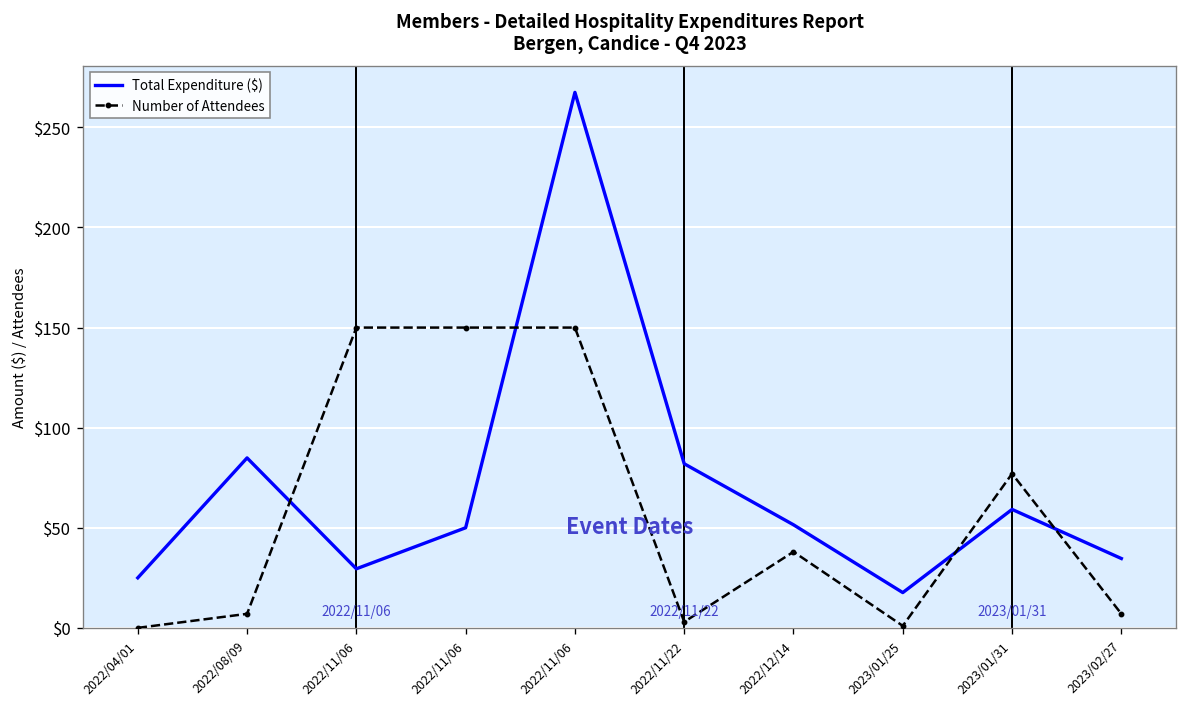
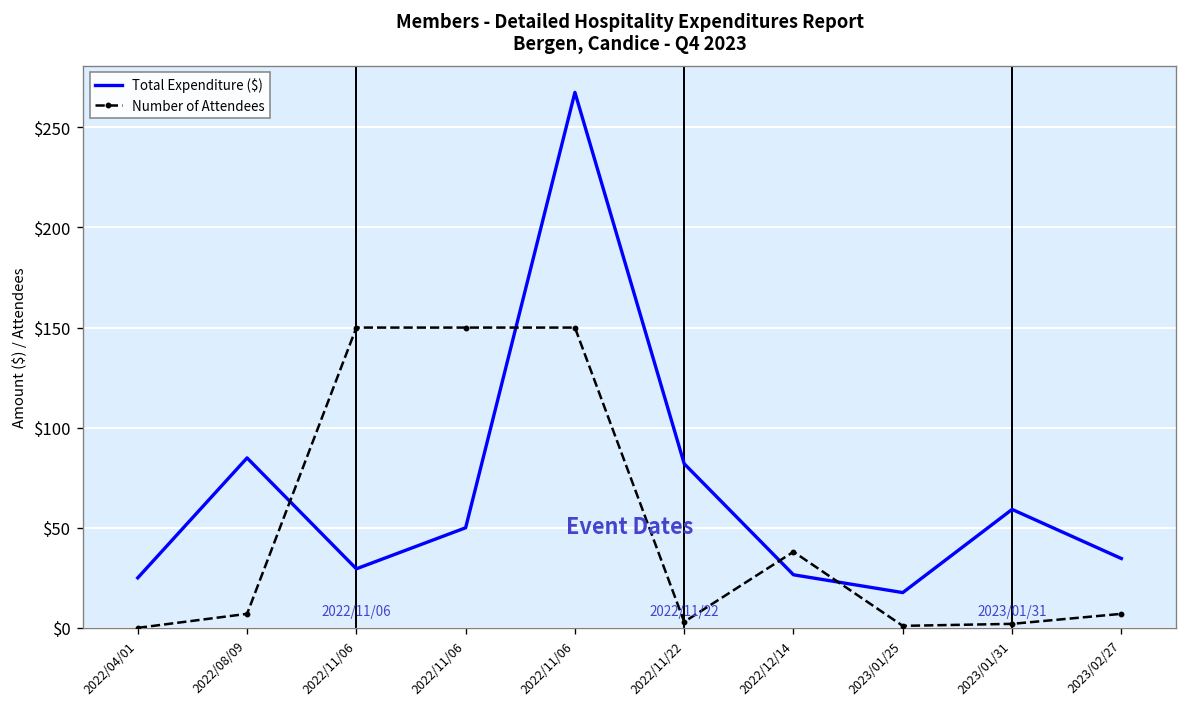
Total Expenditure ($), 2022/12/14: $51 -> $27
Number of Attendees, 2023/01/31: $77 -> $2
